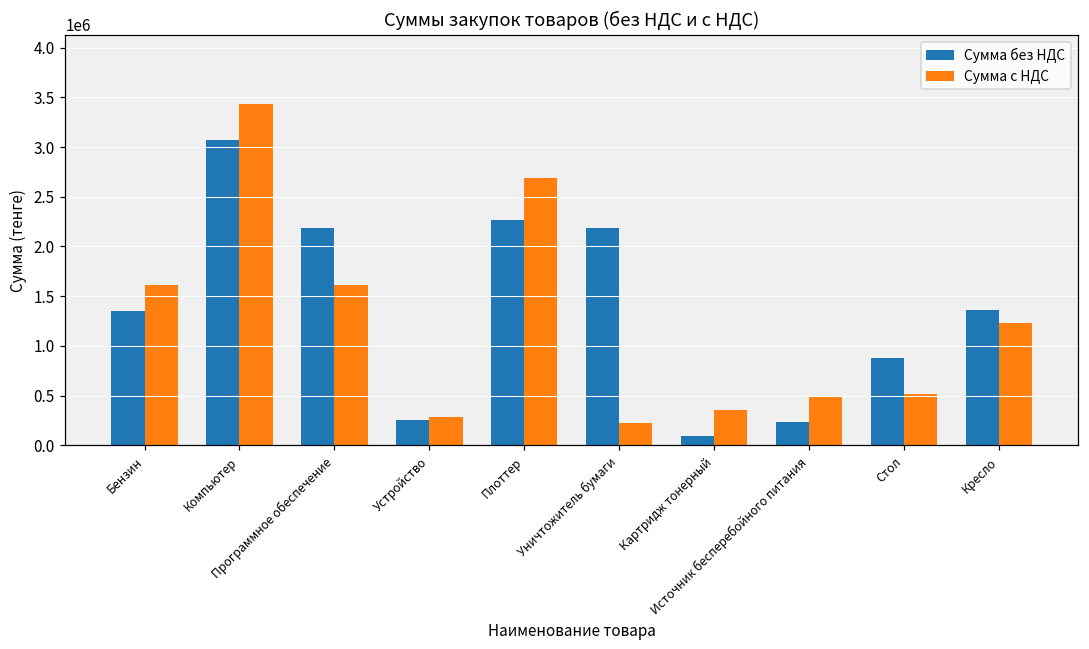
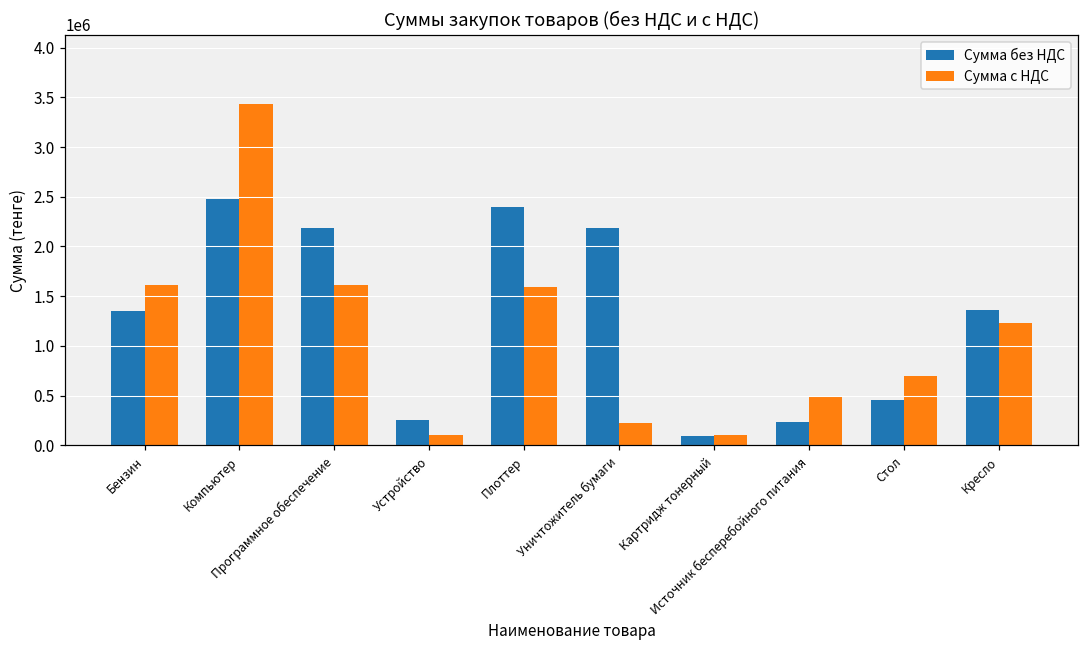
Сумма без НДС, Компьютер: 3100000 -> 2500000
Сумма с НДС, Устройство: 300000 -> 100000
Сумма без НДС, Плоттер: 2300000 -> 2400000
Сумма с НДС, Плоттер: 2700000 -> 1600000
Сумма с НДС, Картридж тонерный: 400000 -> 100000
Сумма без НДС, Стол: 900000 -> 500000
Сумма с НДС, Стол: 500000 -> 700000
